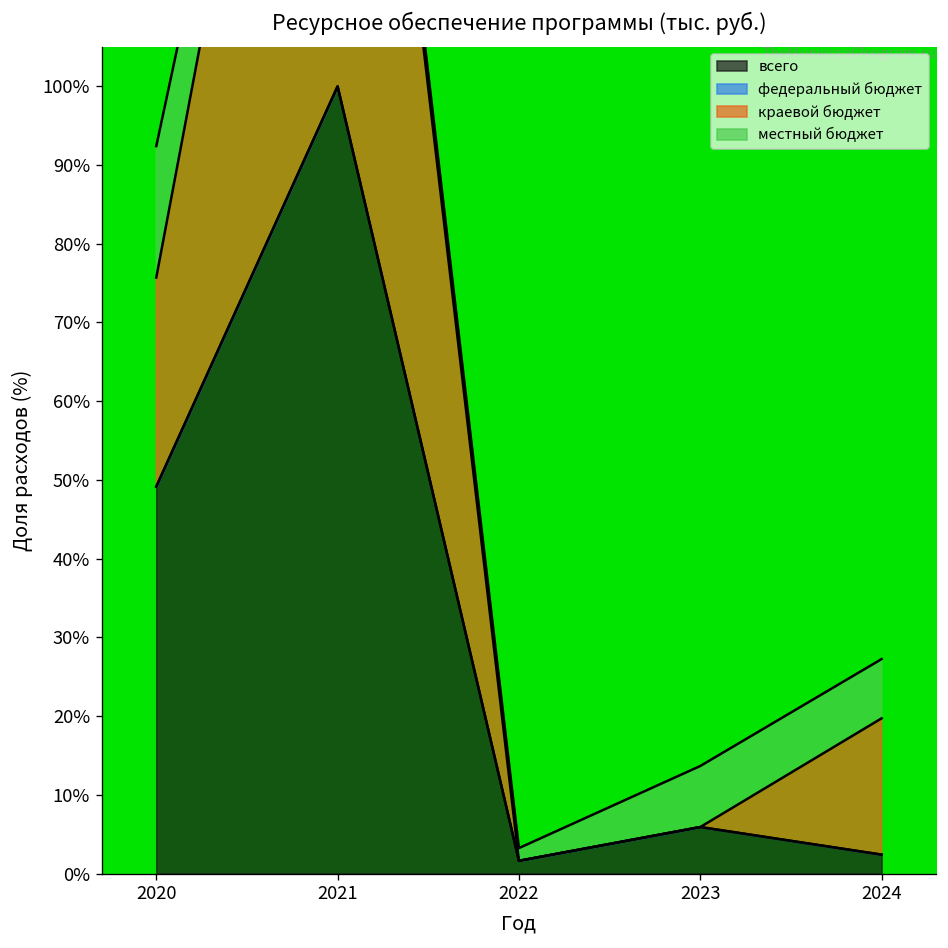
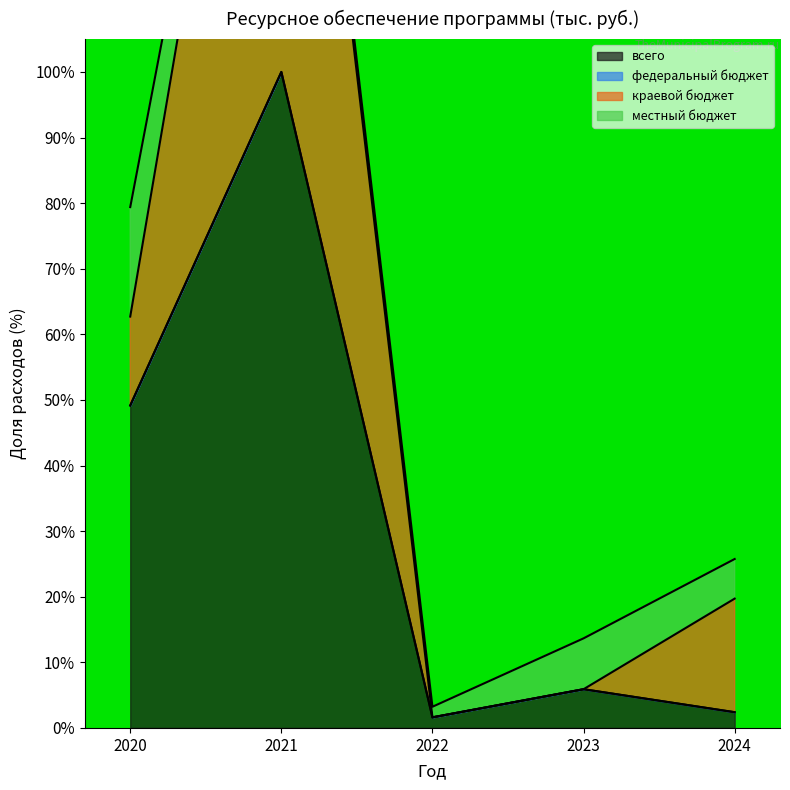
краевой бюджет, 2020: 27% -> 14%
местный бюджет, 2024: 8% -> 6%
